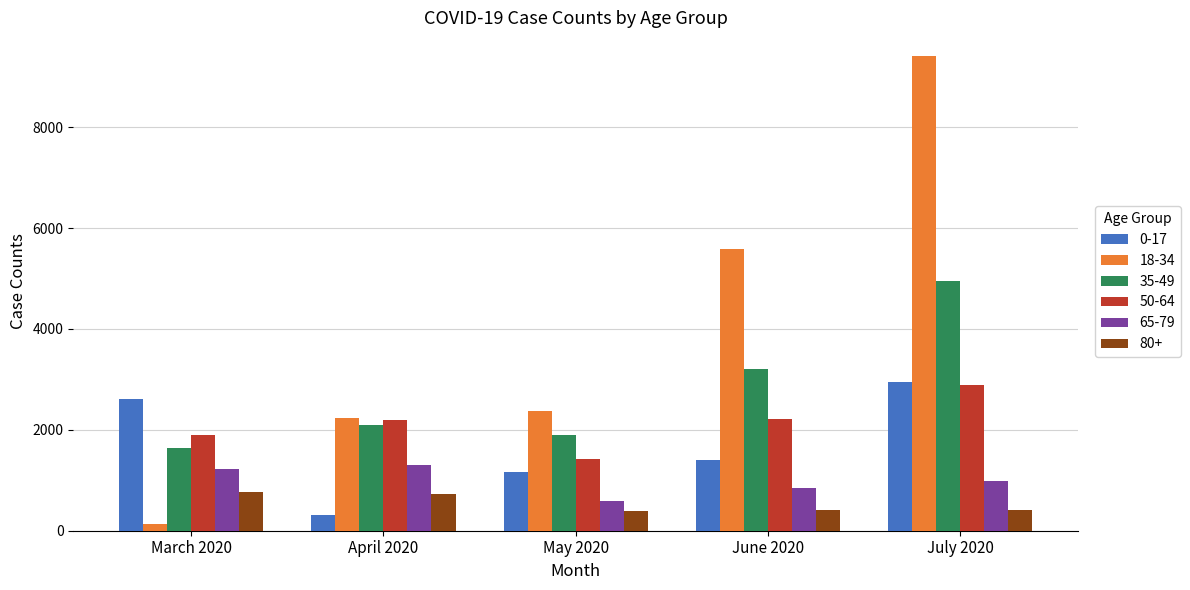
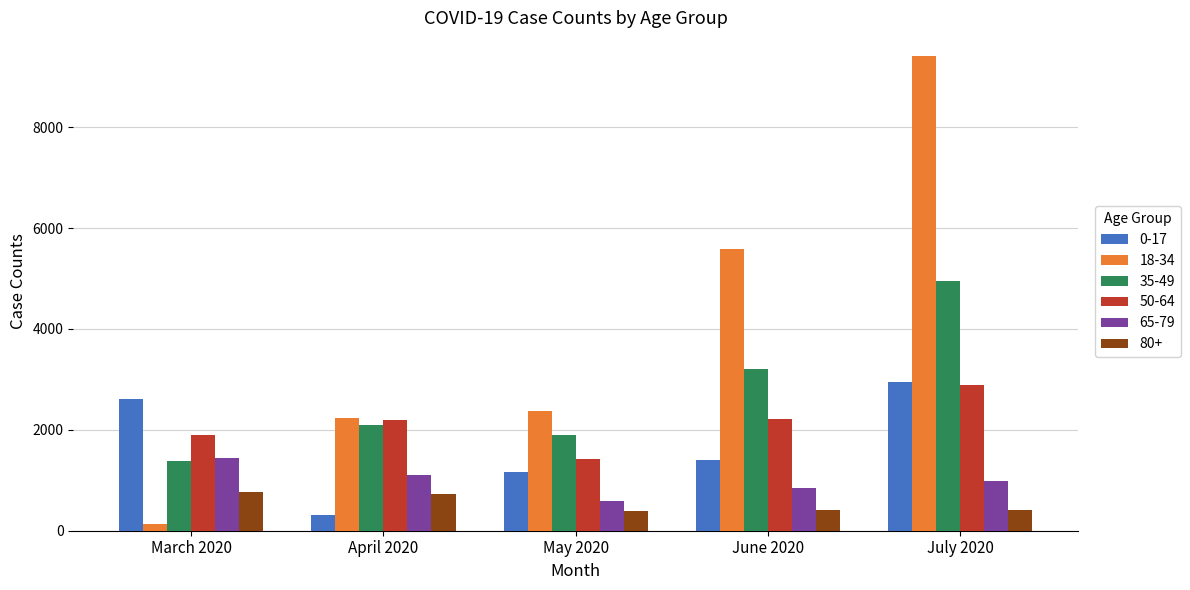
35-49, March 2020: 1600 -> 1400
65-79, March 2020: 1200 -> 1400
65-79, April 2020: 1300 -> 1100
